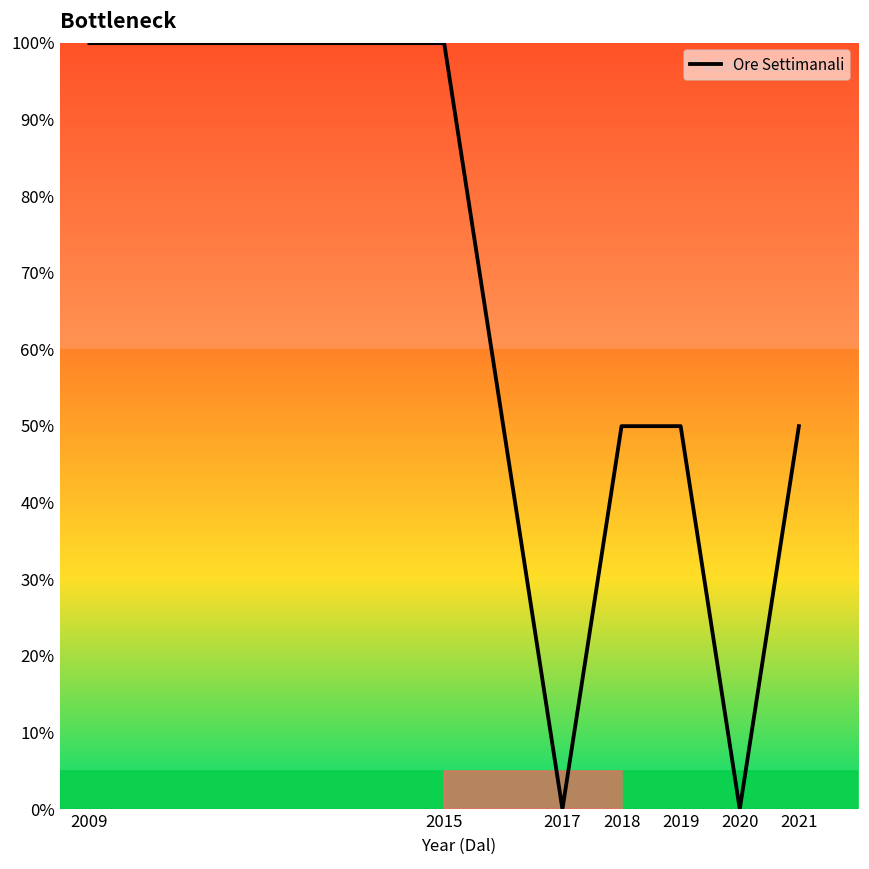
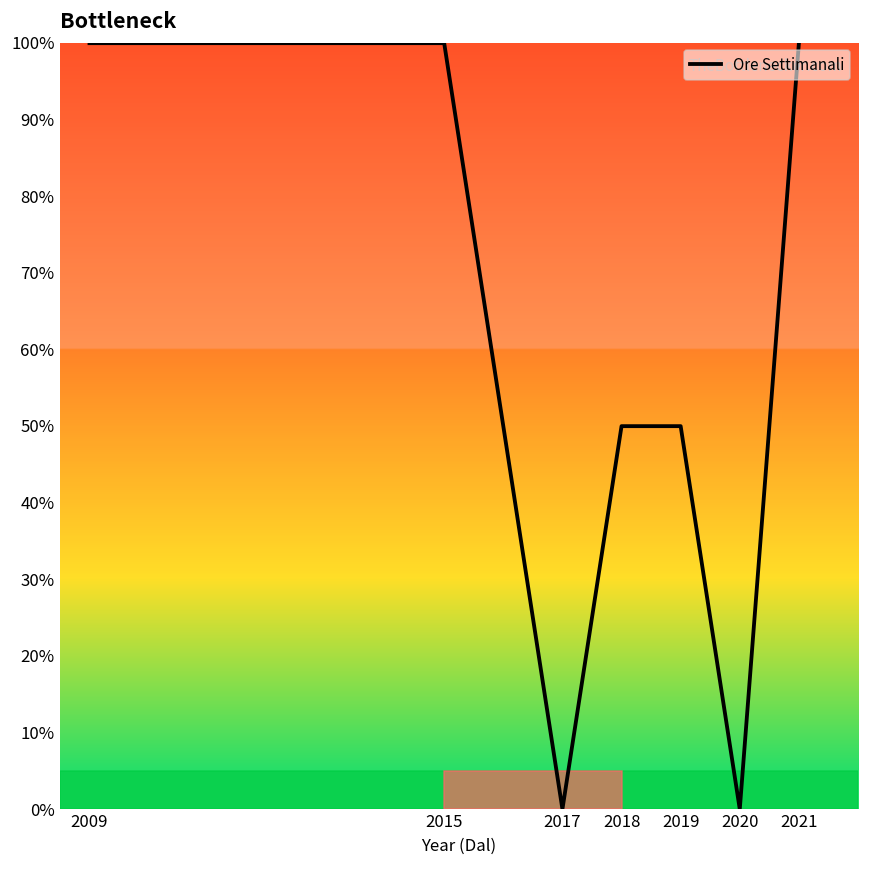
2021: 50% -> 100%
